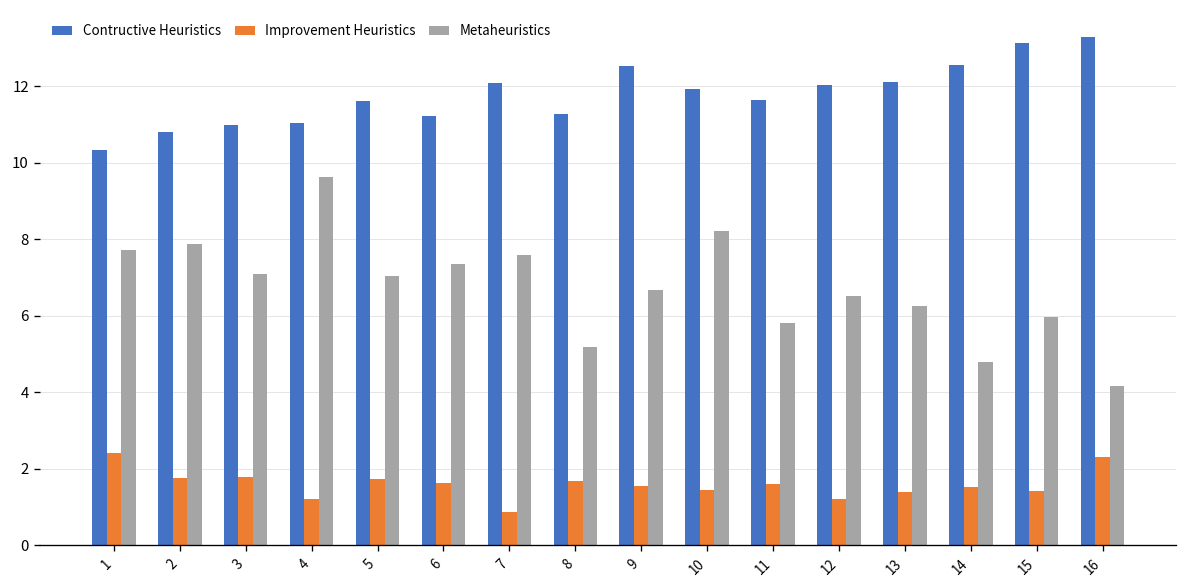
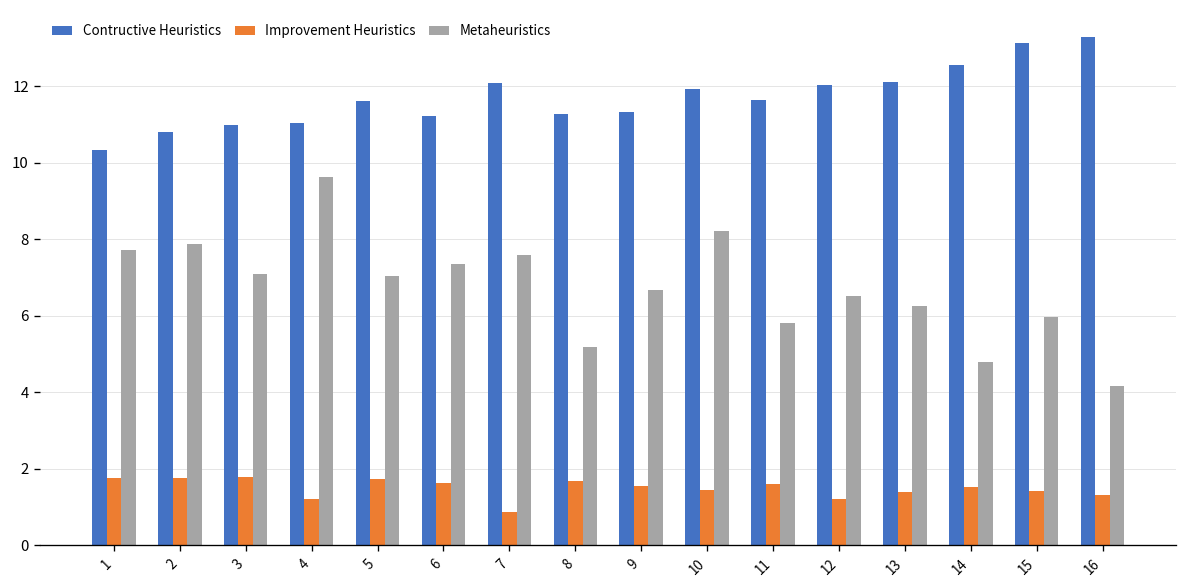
Improvement Heuristics, 1: 2.4 -> 1.8
Contructive Heuristics, 9: 12.5 -> 11.3
Improvement Heuristics, 16: 2.3 -> 1.3
